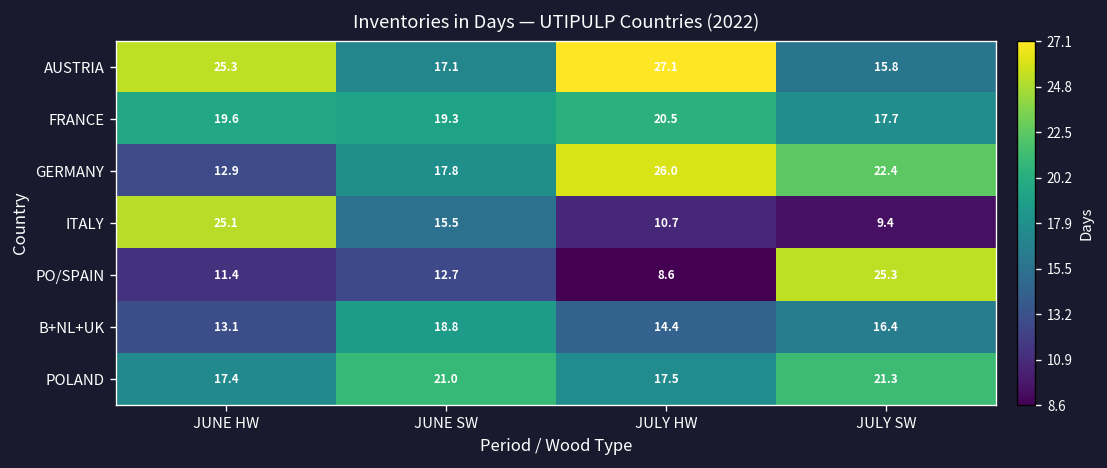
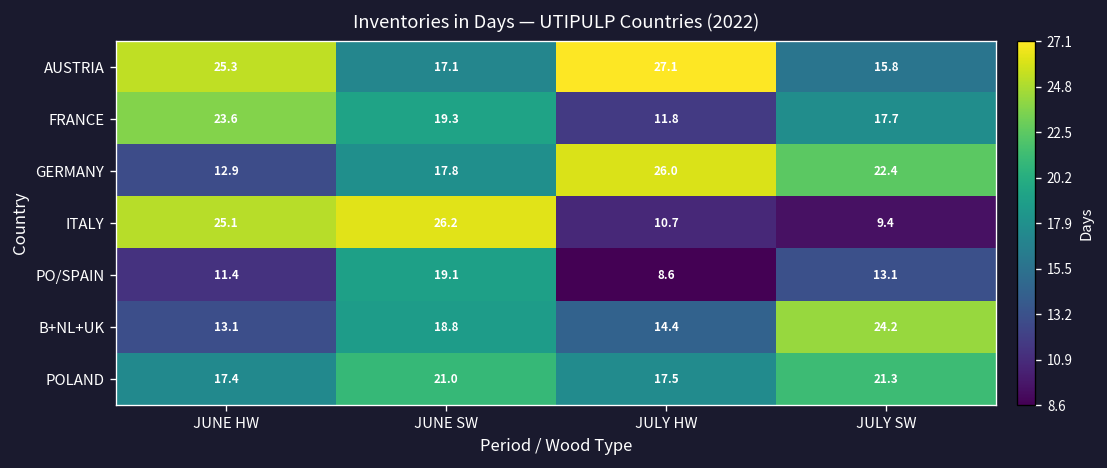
FRANCE, JUNE HW: 19.6 -> 23.6
FRANCE, JULY HW: 20.5 -> 11.8
ITALY, JUNE SW: 15.5 -> 26.2
PO/SPAIN, JUNE SW: 12.7 -> 19.1
PO/SPAIN, JULY SW: 25.3 -> 13.1
B+NL+UK, JULY SW: 16.4 -> 24.2
